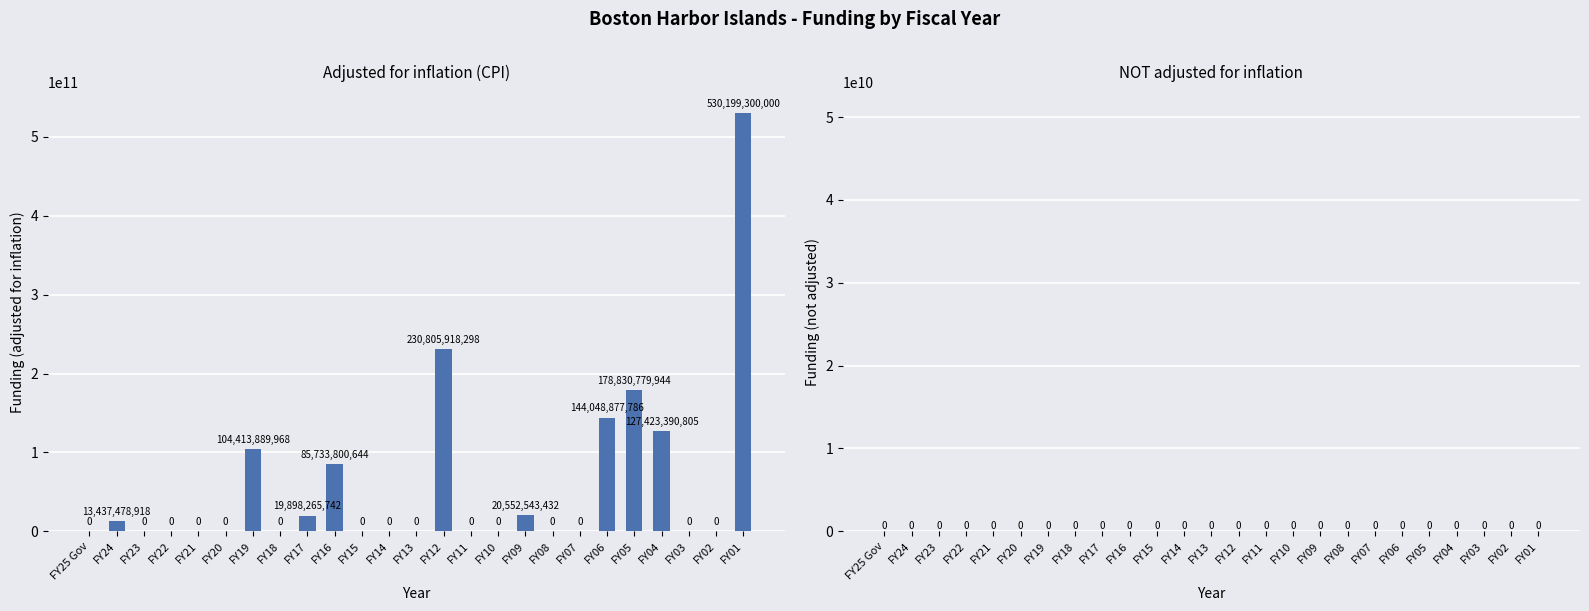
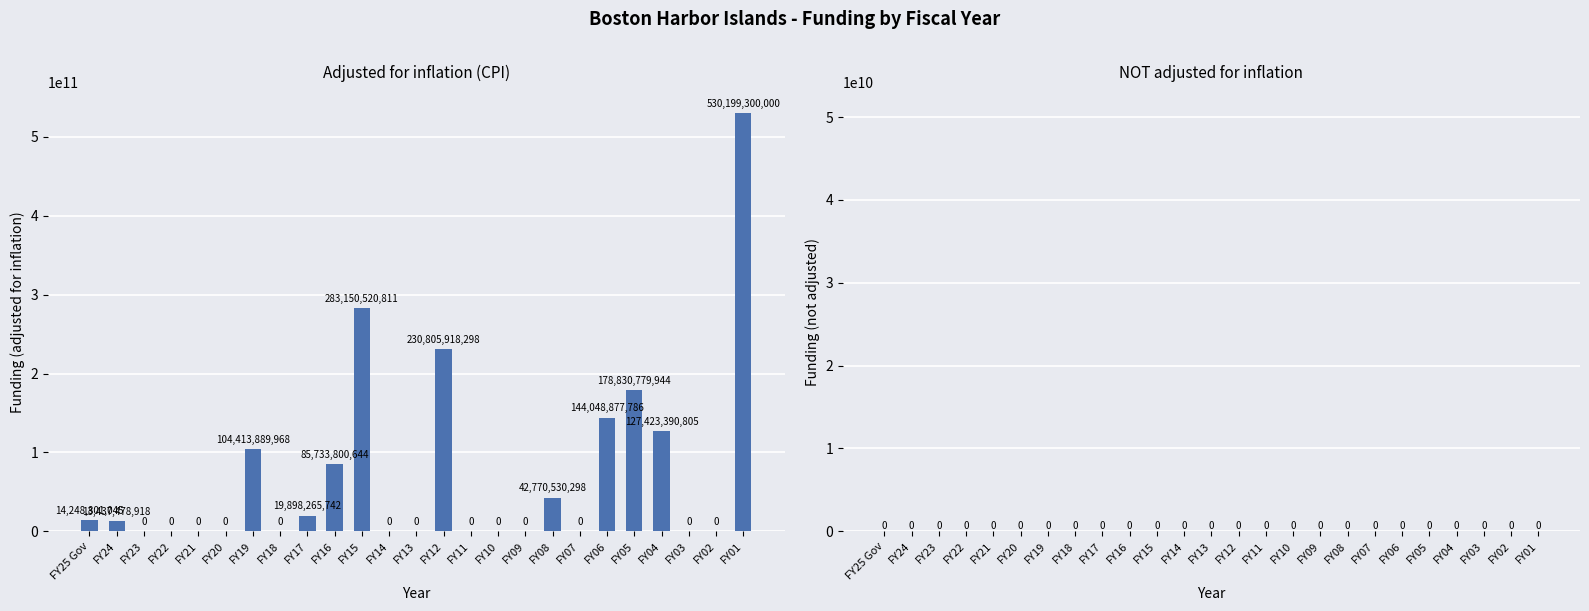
Adjusted for inflation (CPI), FY25 Gov: 0 -> 14,248,801,045
Adjusted for inflation (CPI), FY15: 0 -> 283,150,520,811
Adjusted for inflation (CPI), FY09: 20,552,543,432 -> 0
Adjusted for inflation (CPI), FY08: 0 -> 42,770,530,298
